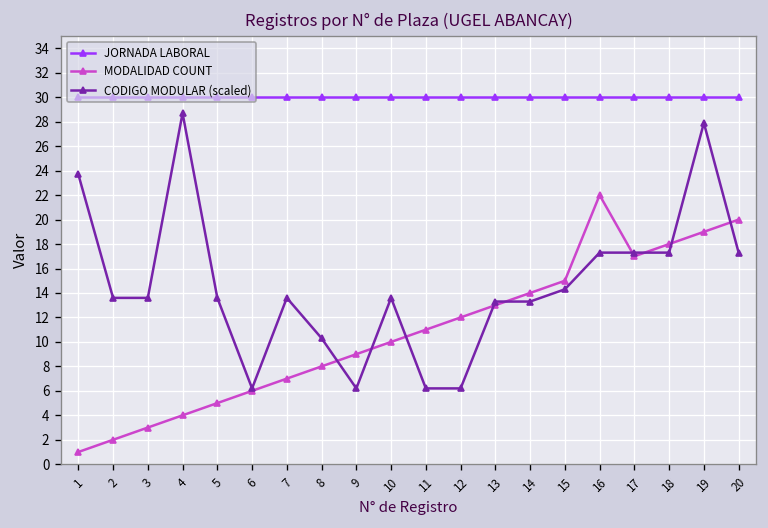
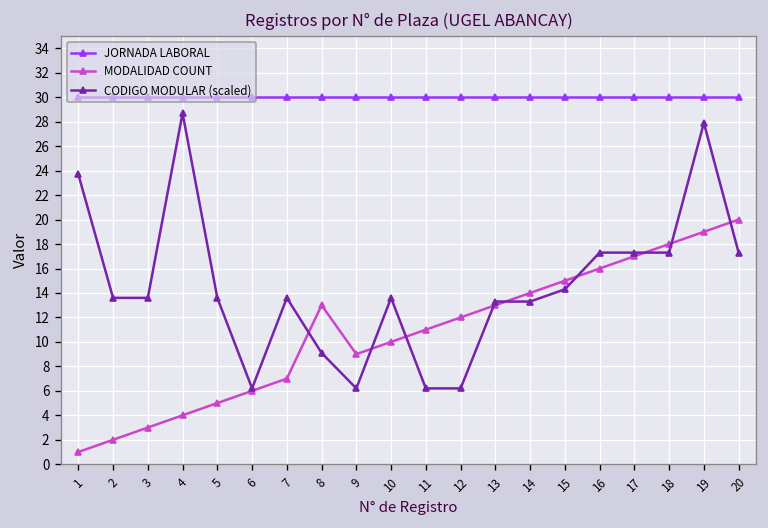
MODALIDAD COUNT, 8: 8 -> 13
CODIGO MODULAR (scaled), 8: 10.3 -> 9.1
MODALIDAD COUNT, 16: 22 -> 16
